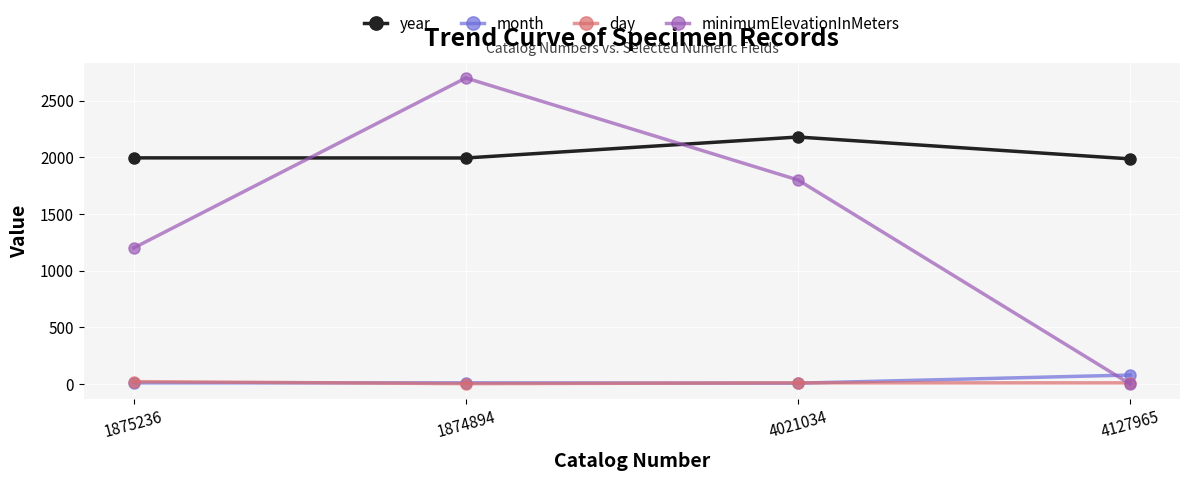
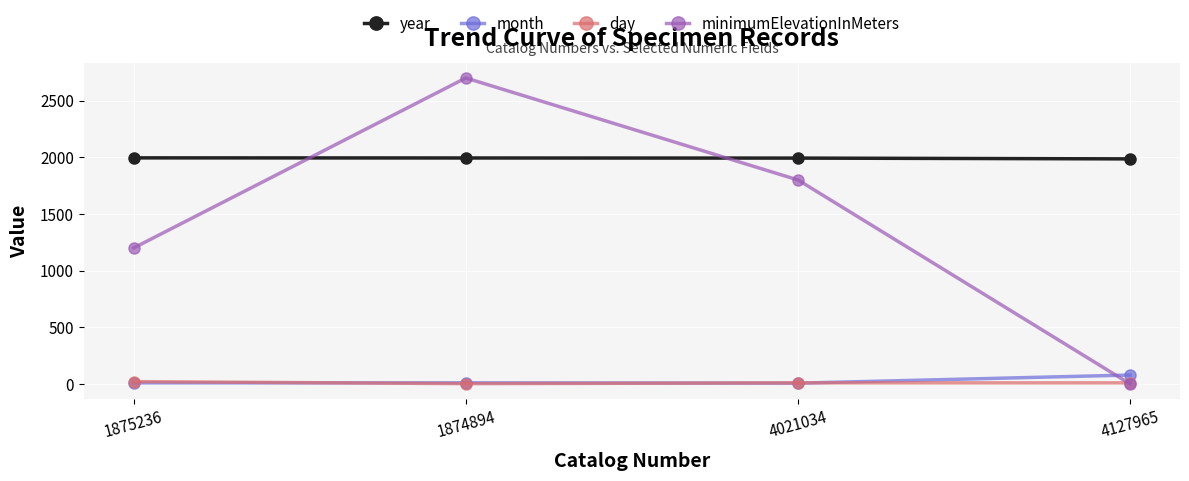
year, 4021034: 2180 -> 1990
